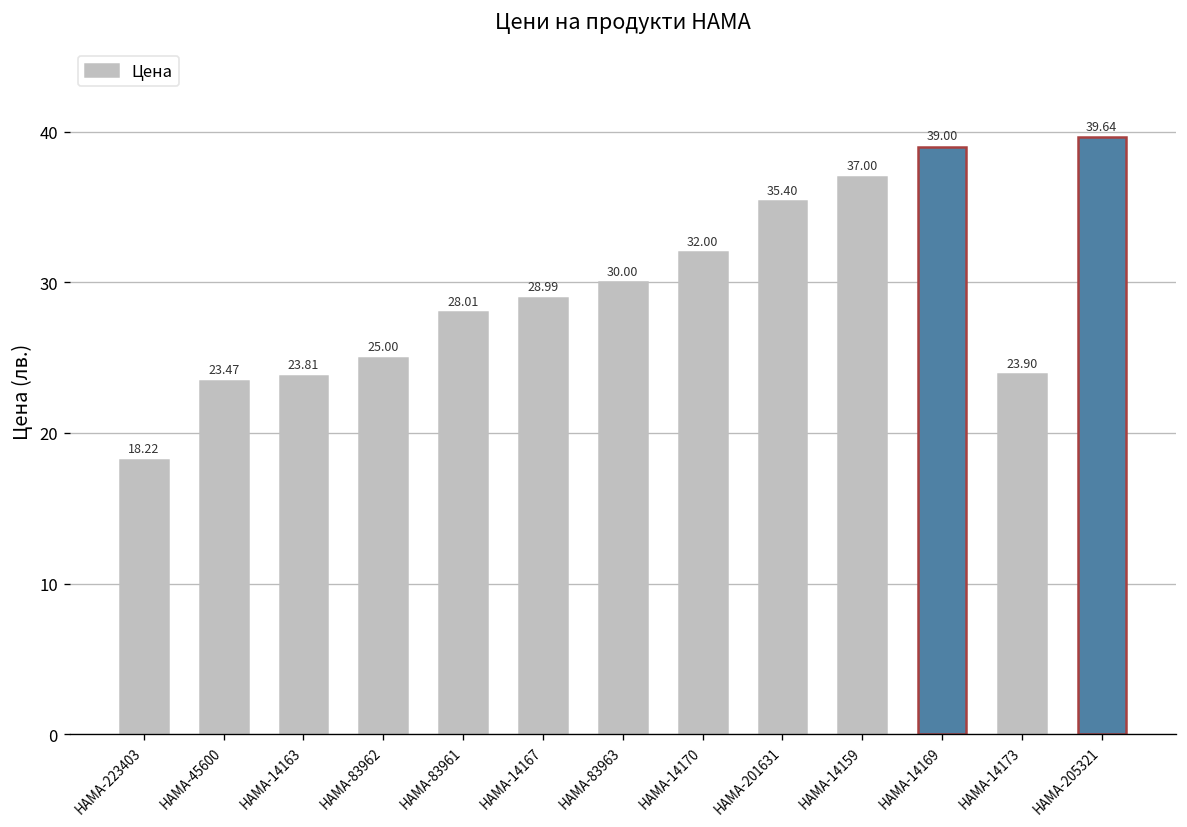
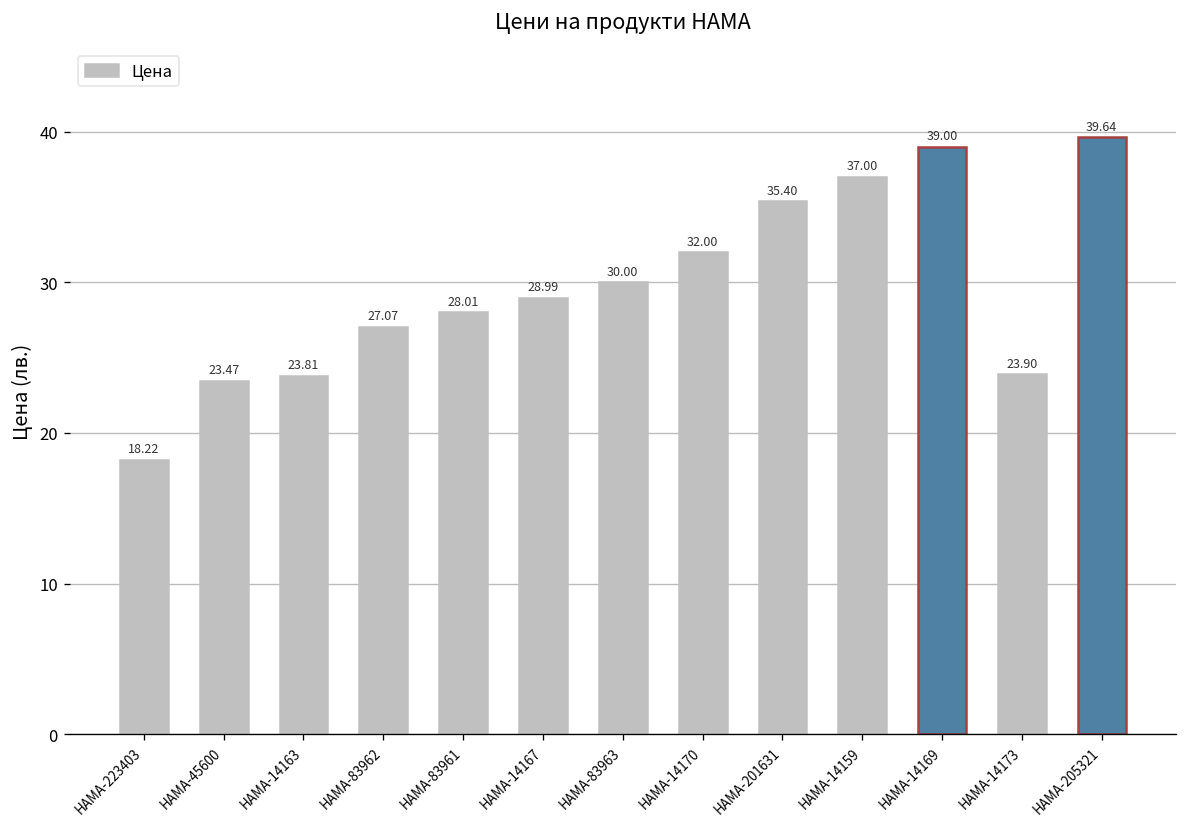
HAMA-83962: 25.00 -> 27.07
